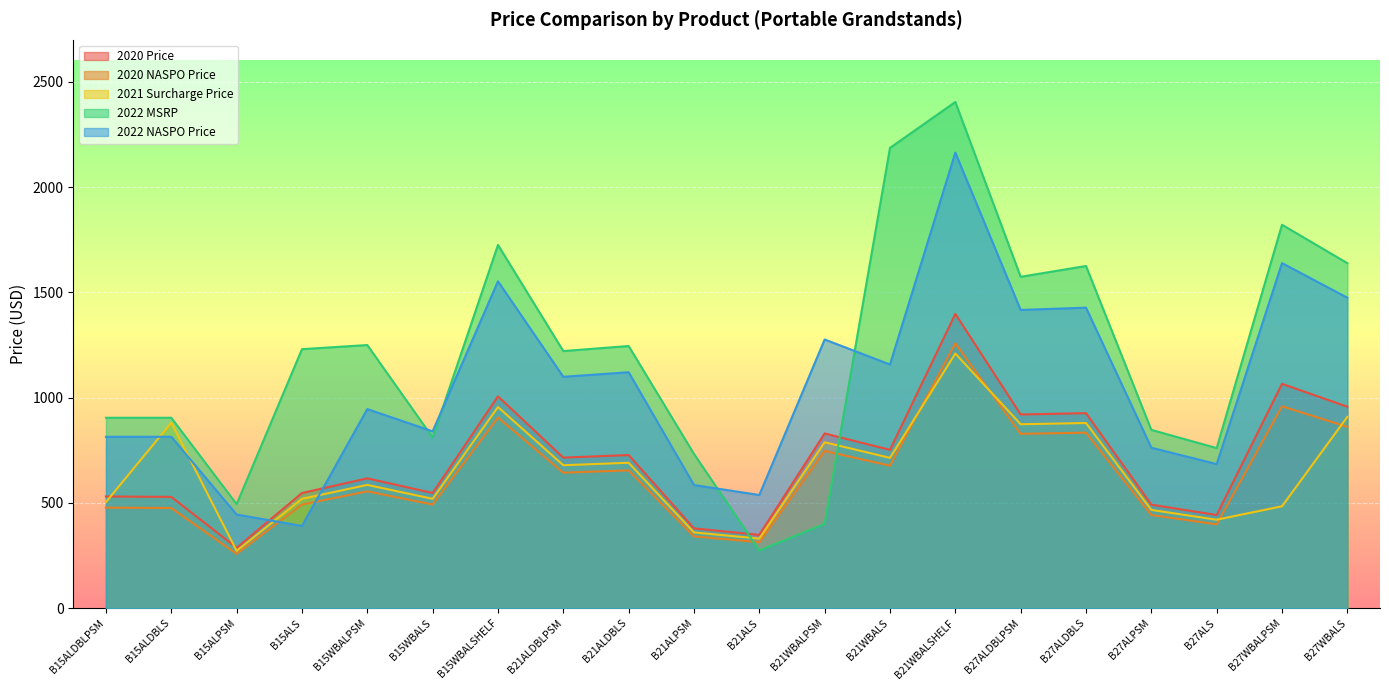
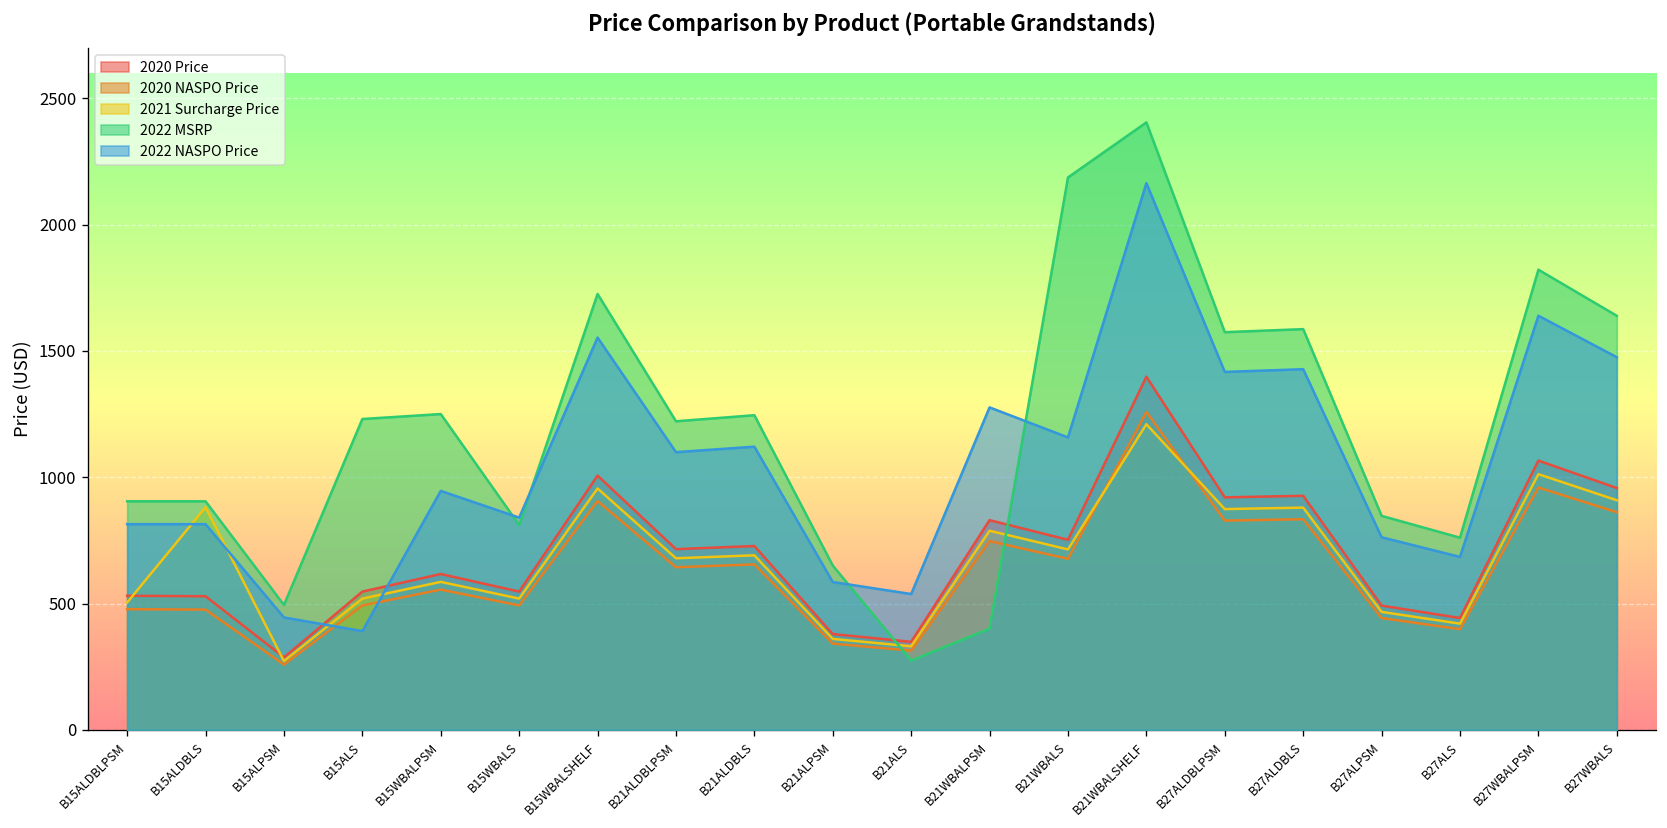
2022 MSRP, B21ALPSM: 730 -> 650
2022 MSRP, B27ALDBLS: 1630 -> 1590
2021 Surcharge Price, B27WBALPSM: 480 -> 1010
